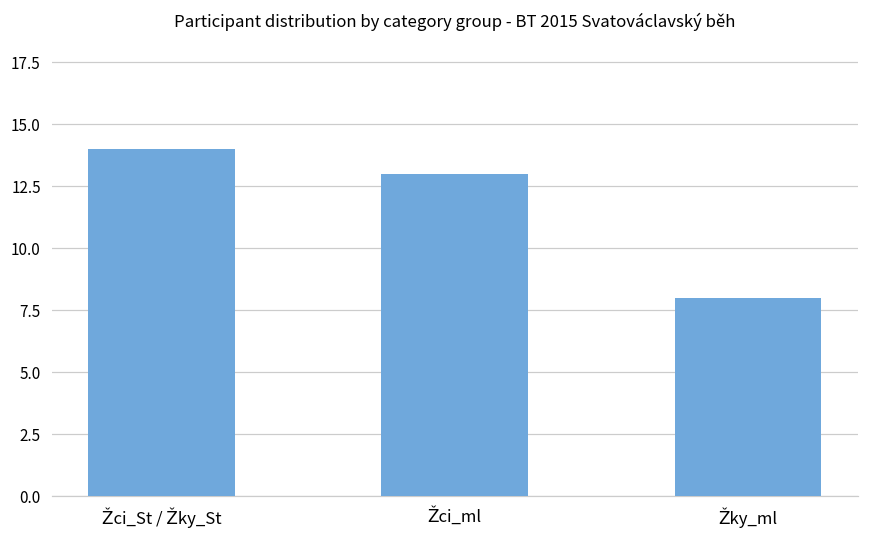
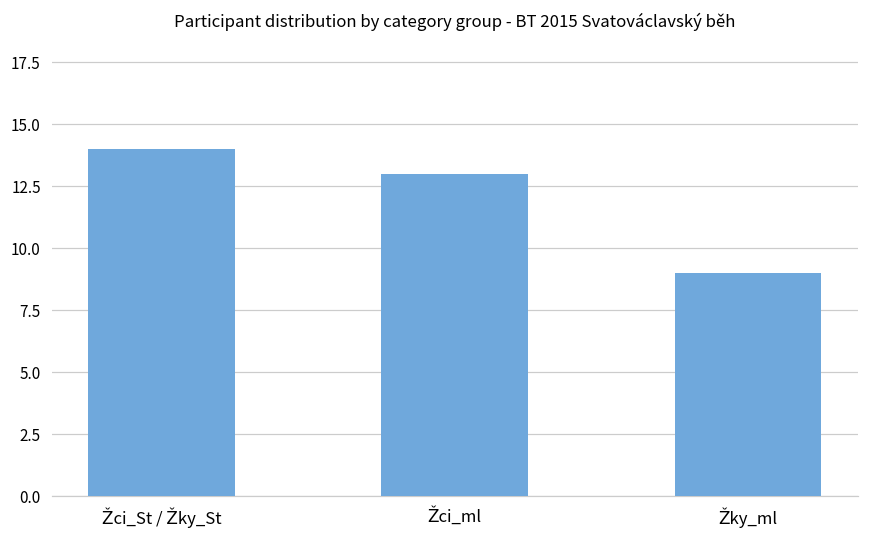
Žky_ml: 8 -> 9
